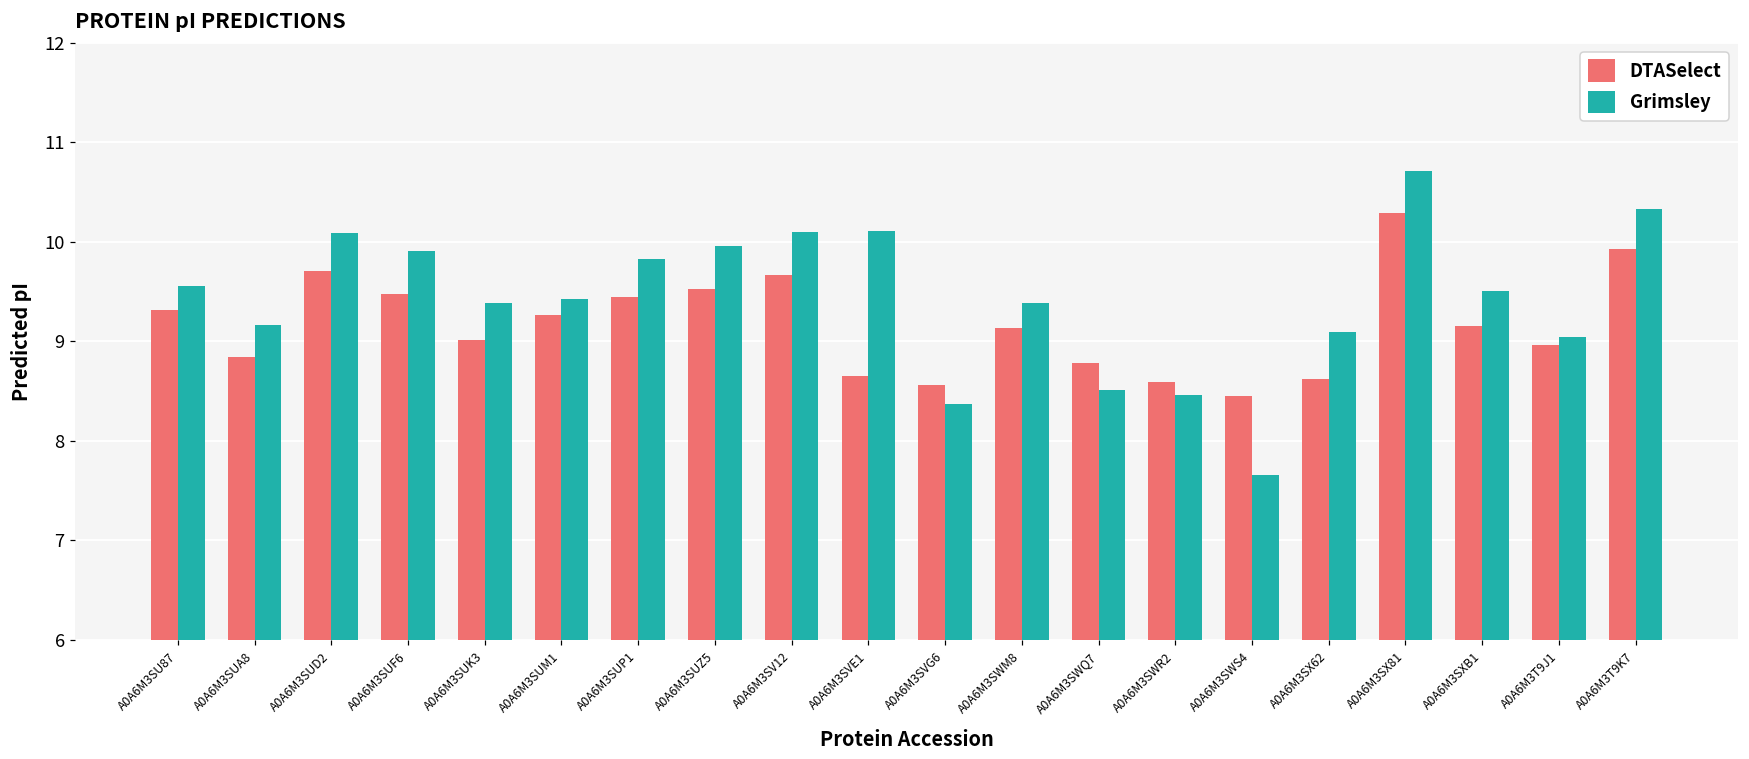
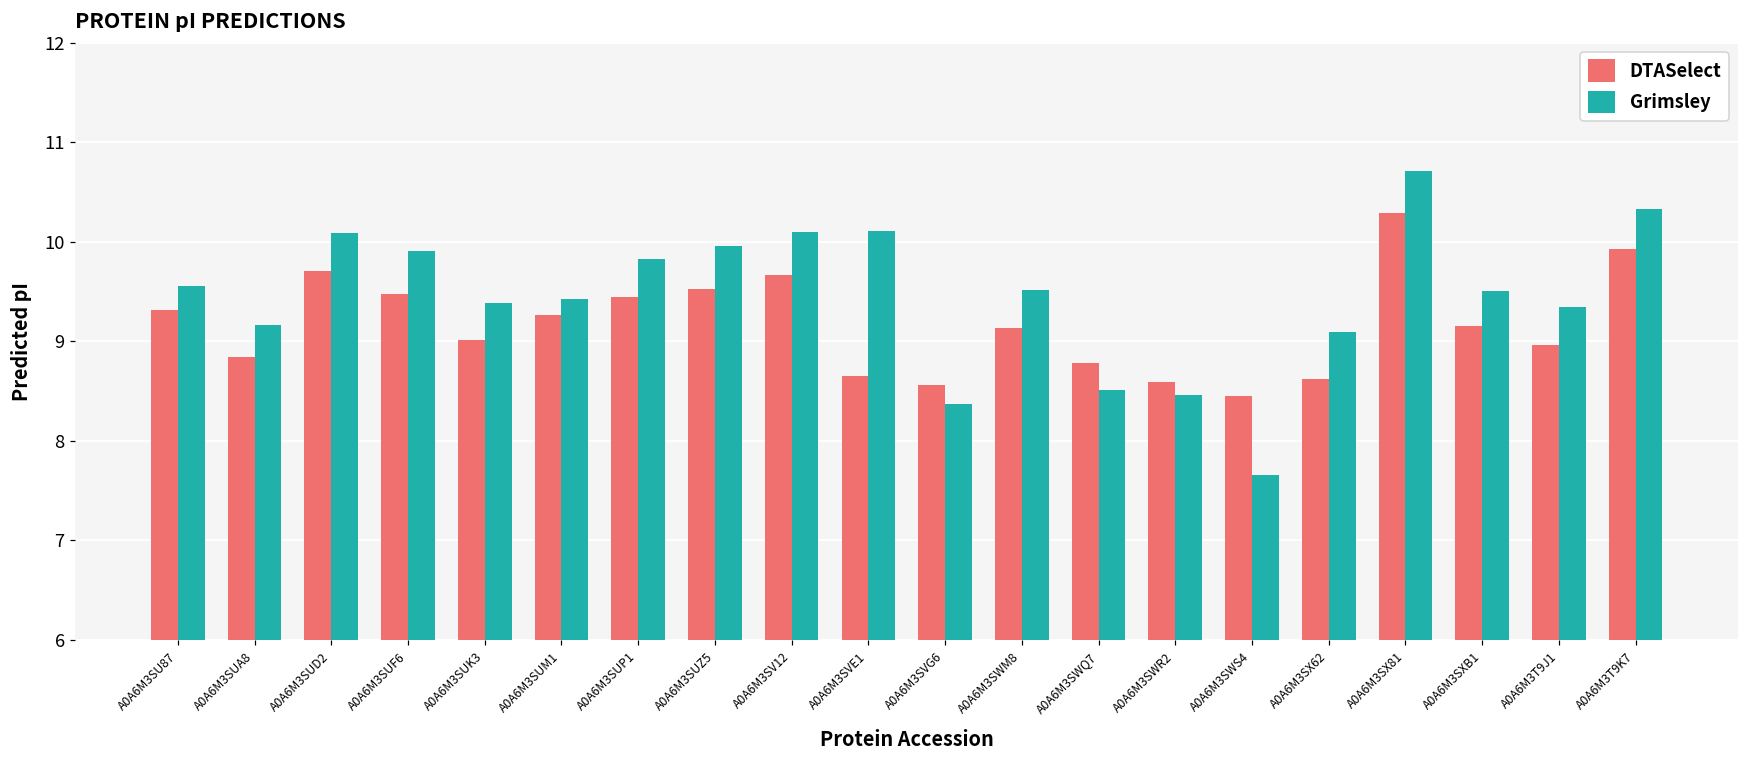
Grimsley, A0A6M3SWM8: 9.4 -> 9.5
Grimsley, A0A6M3T9J1: 9.0 -> 9.3
